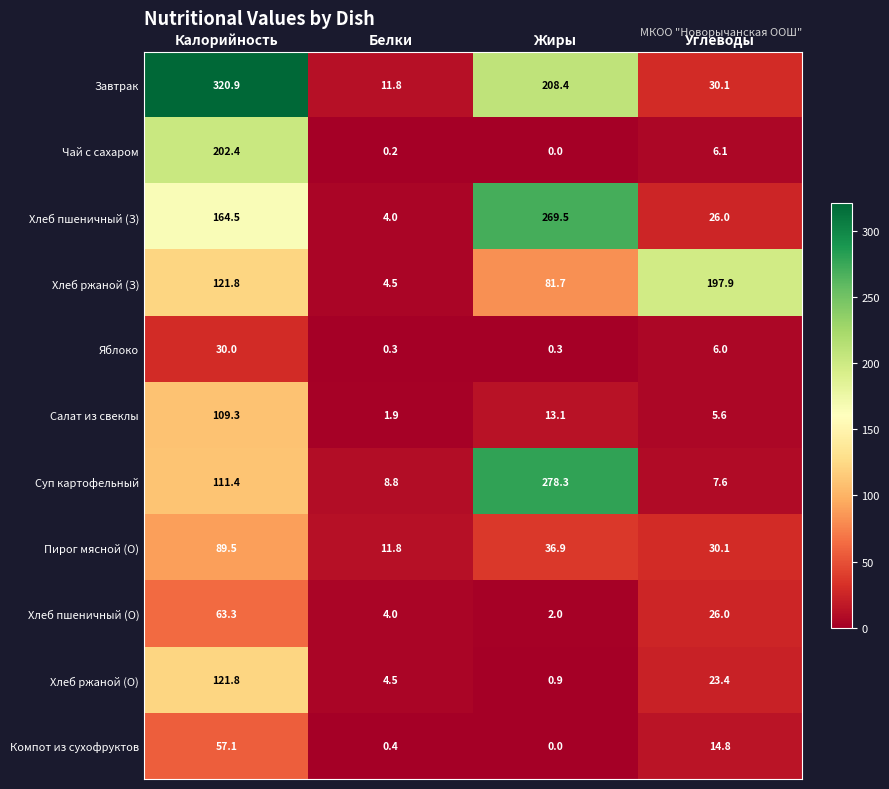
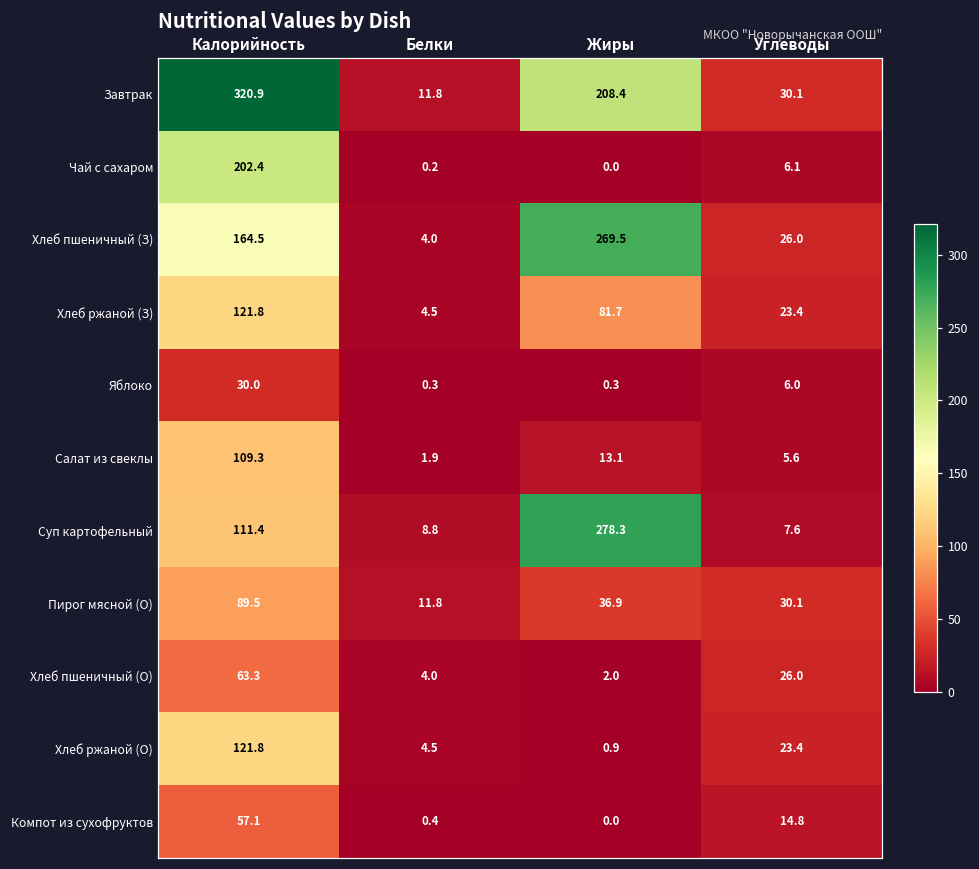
Хлеб ржаной (З), Углеводы: 197.9 -> 23.4
